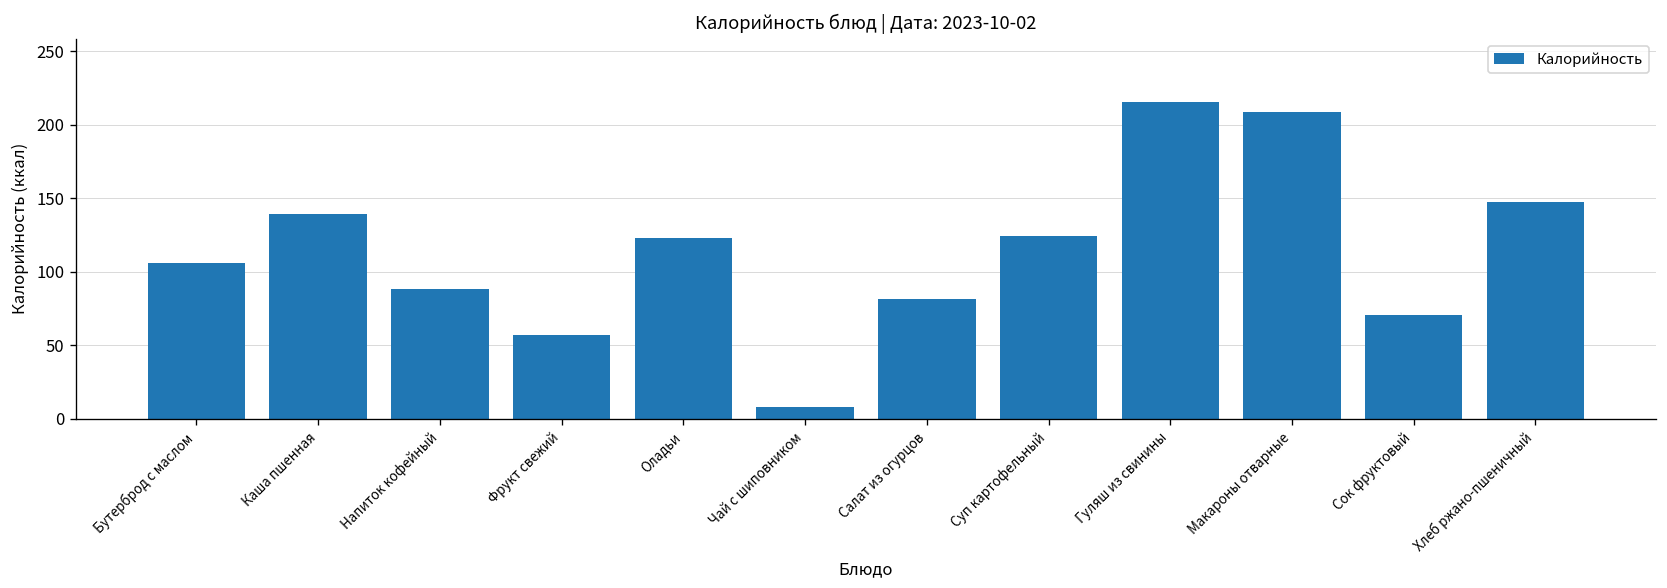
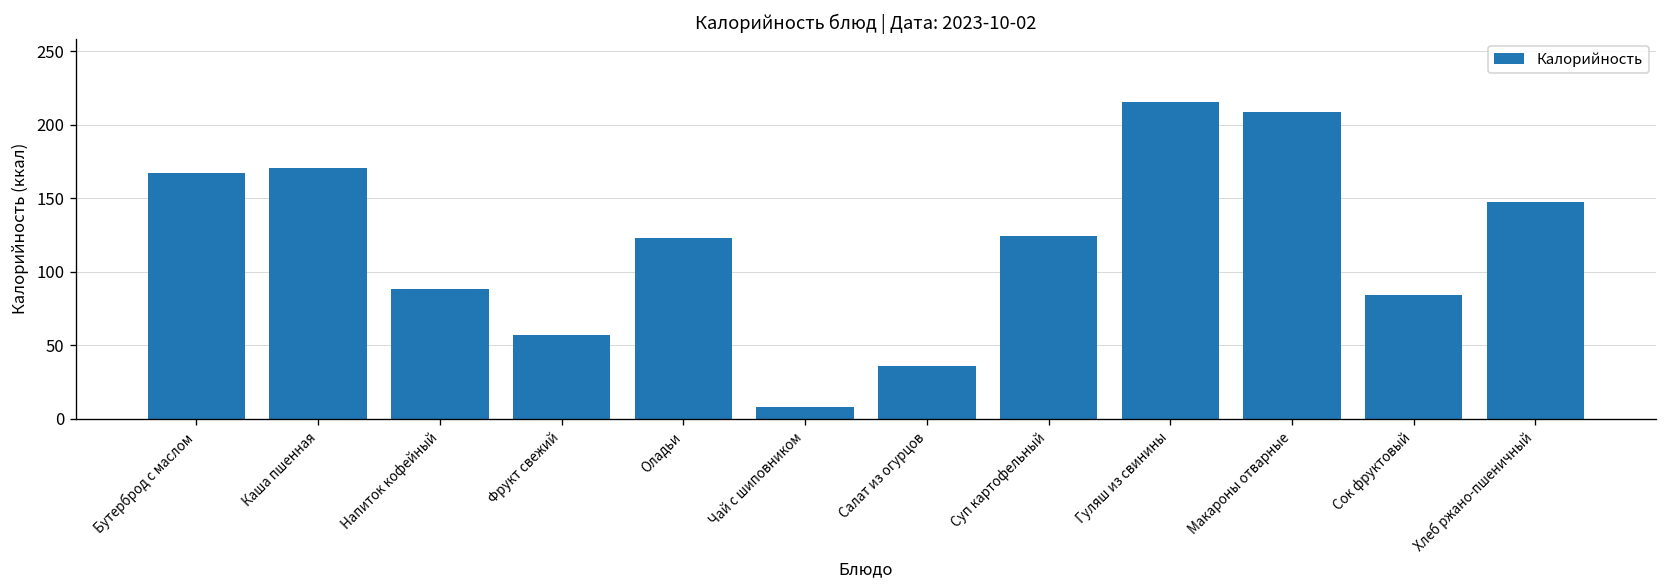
Бутерброд с маслом: 106 -> 167
Каша пшенная: 139 -> 171
Салат из огурцов: 82 -> 36
Сок фруктовый: 71 -> 84
